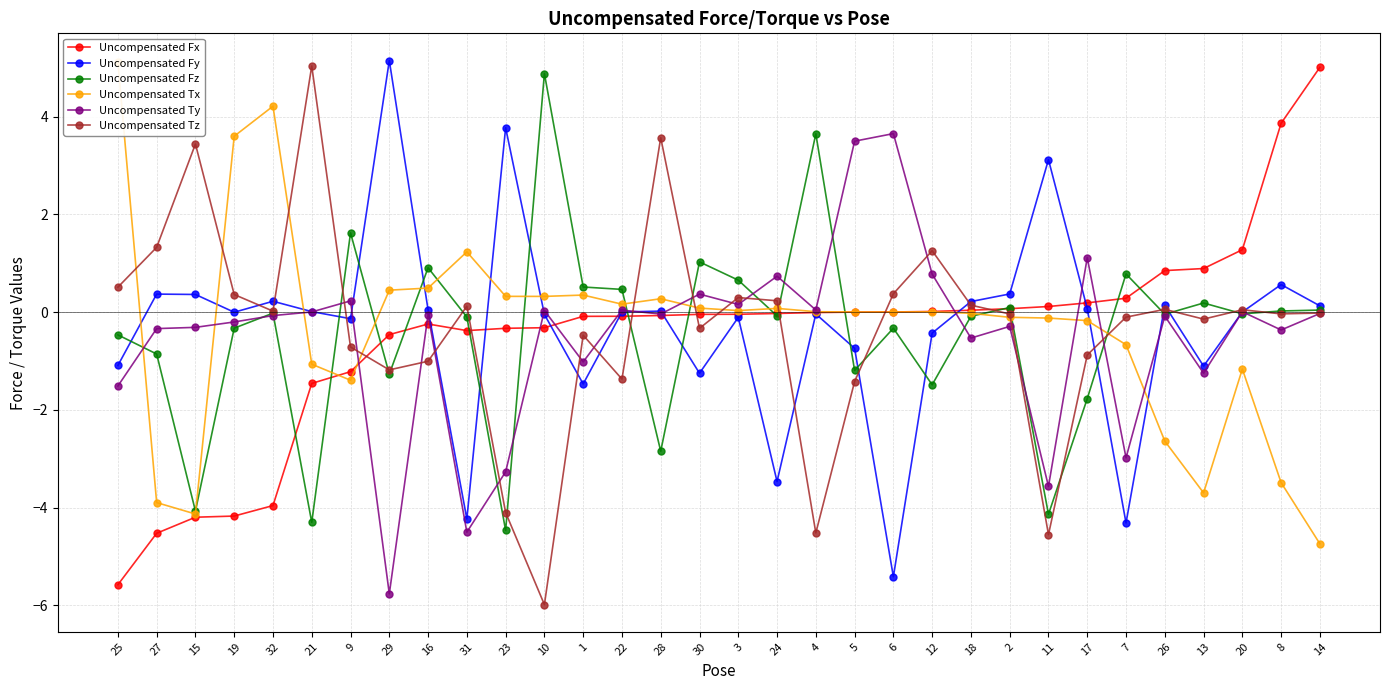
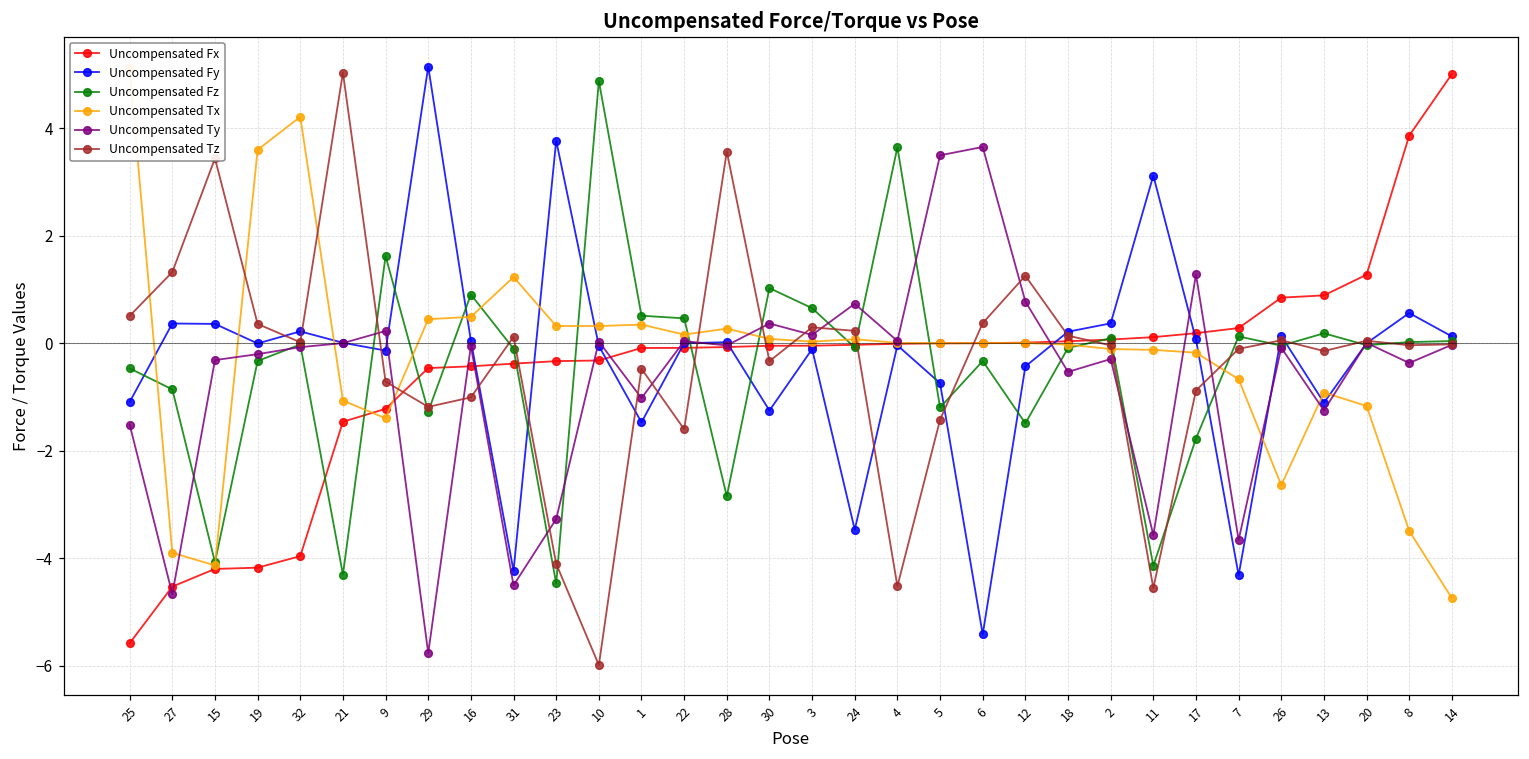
Uncompensated Ty, 27: -0.3 -> -4.7
Uncompensated Fx, 16: -0.2 -> -0.4
Uncompensated Tz, 22: -1.4 -> -1.6
Uncompensated Ty, 17: 1.1 -> 1.3
Uncompensated Fz, 7: 0.8 -> 0.1
Uncompensated Ty, 7: -3.0 -> -3.7
Uncompensated Tx, 13: -3.7 -> -0.9
